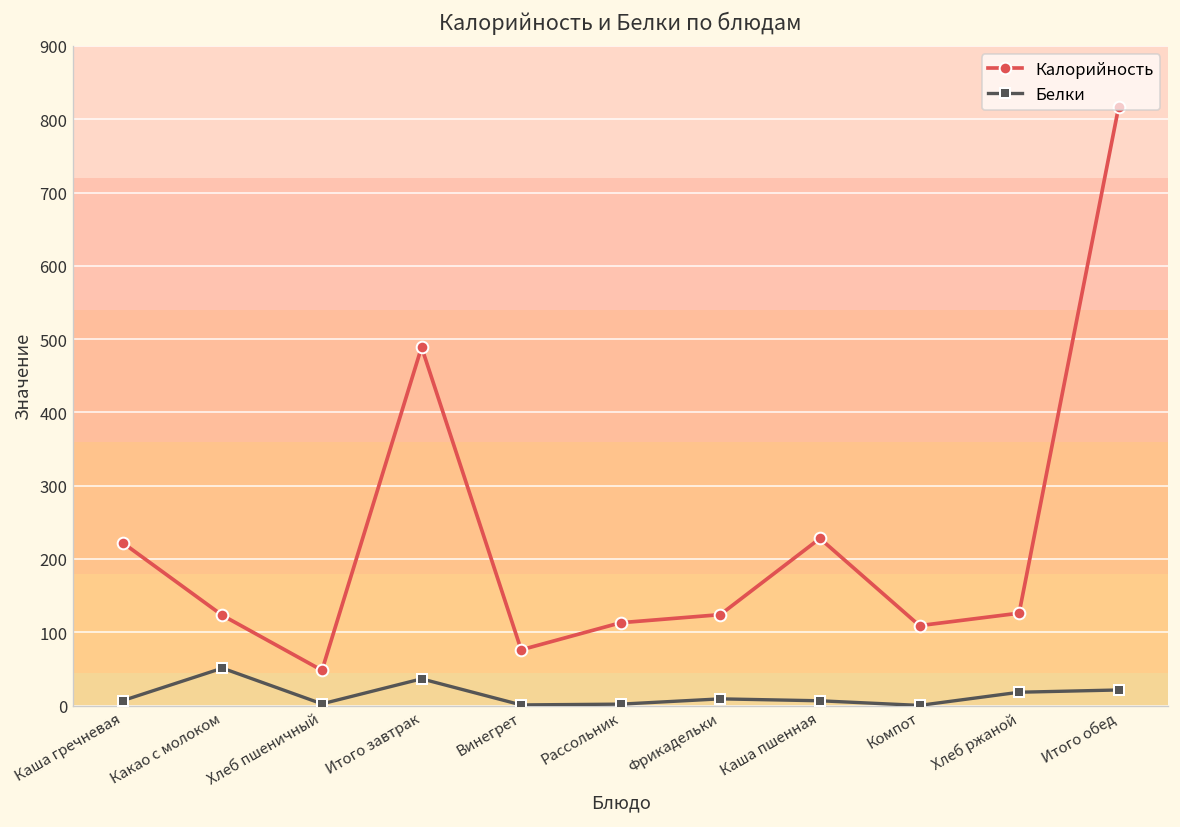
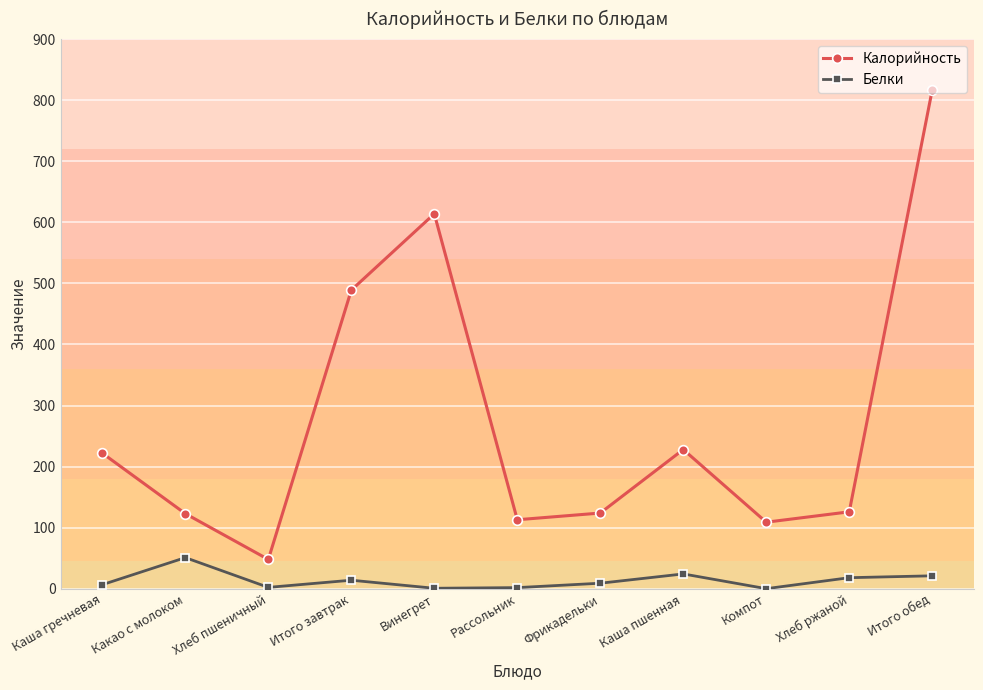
Белки, Итого завтрак: 40 -> 10
Калорийность, Винегрет: 80 -> 610
Белки, Каша пшенная: 10 -> 20
